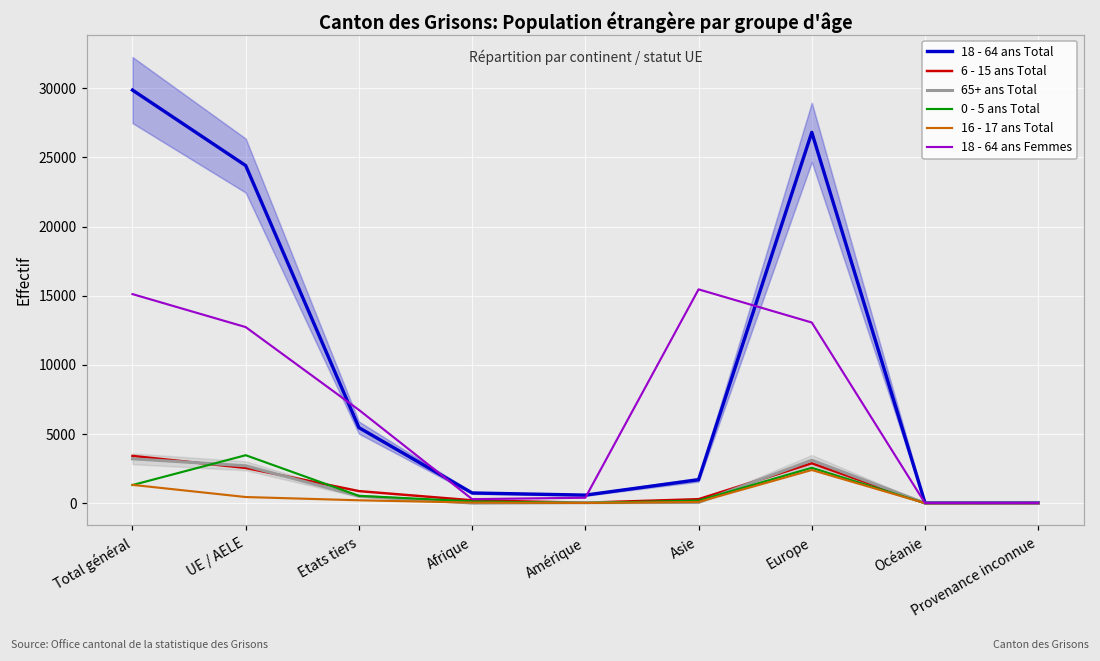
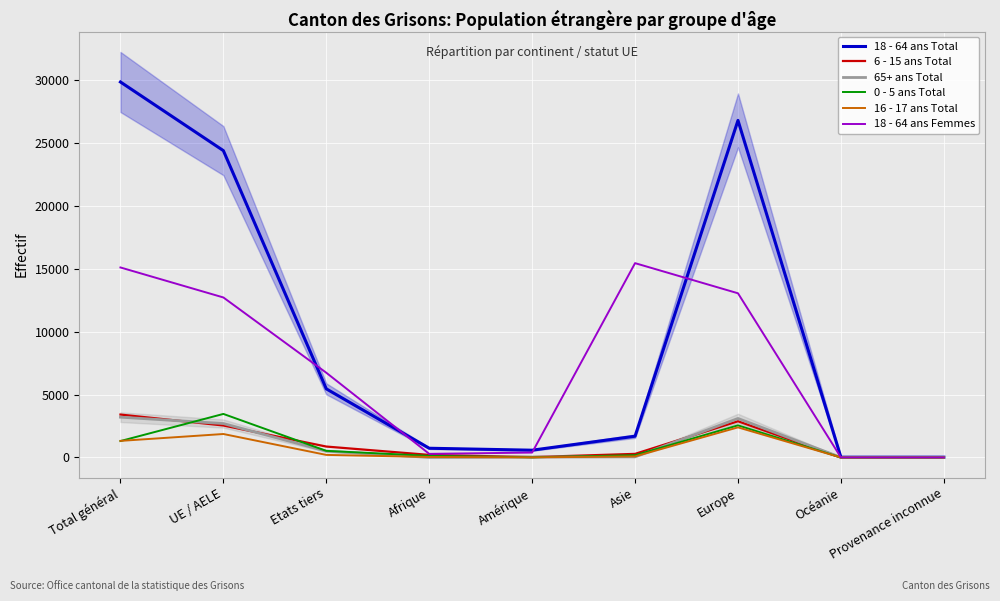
16 - 17 ans Total, UE / AELE: 400 -> 1900
